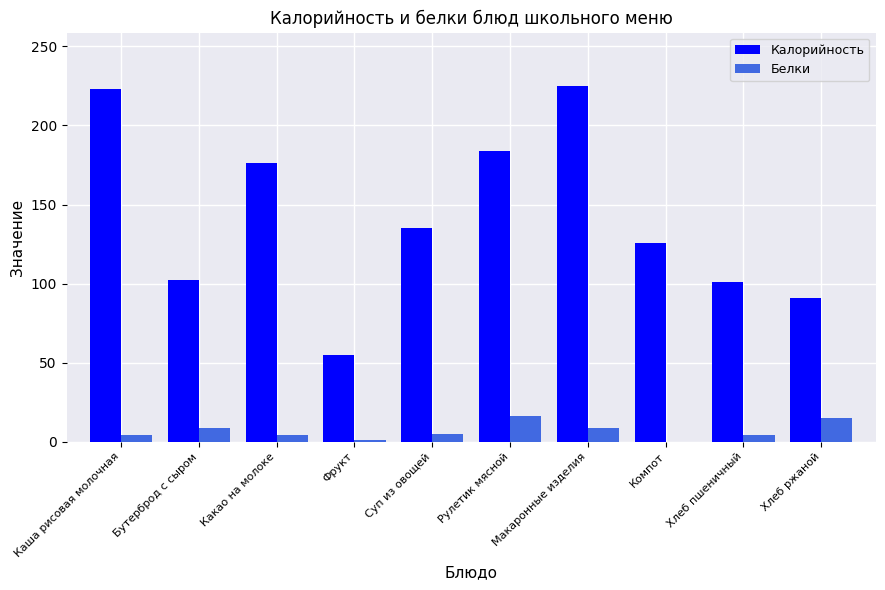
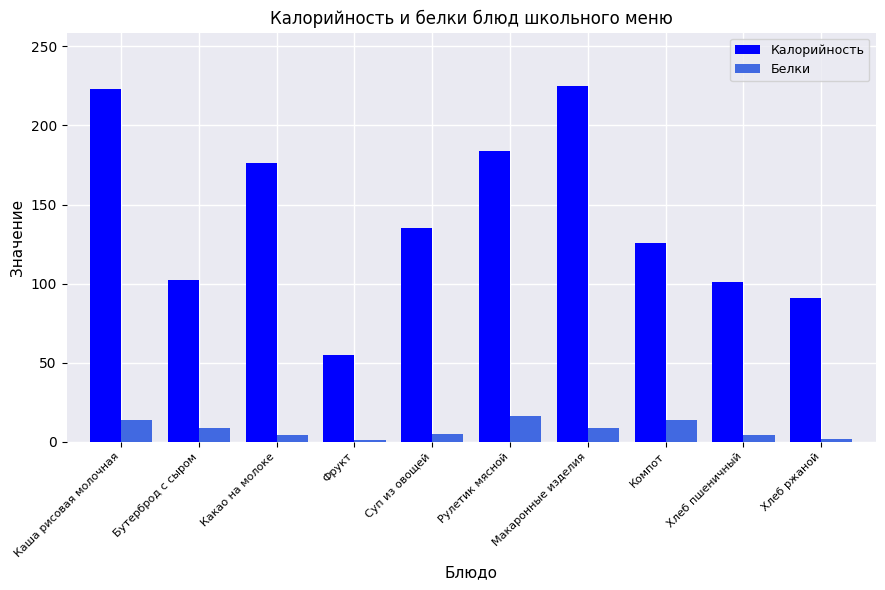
Белки, Каша рисовая молочная: 4 -> 14
Белки, Компот: 0 -> 14
Белки, Хлеб ржаной: 15 -> 2
